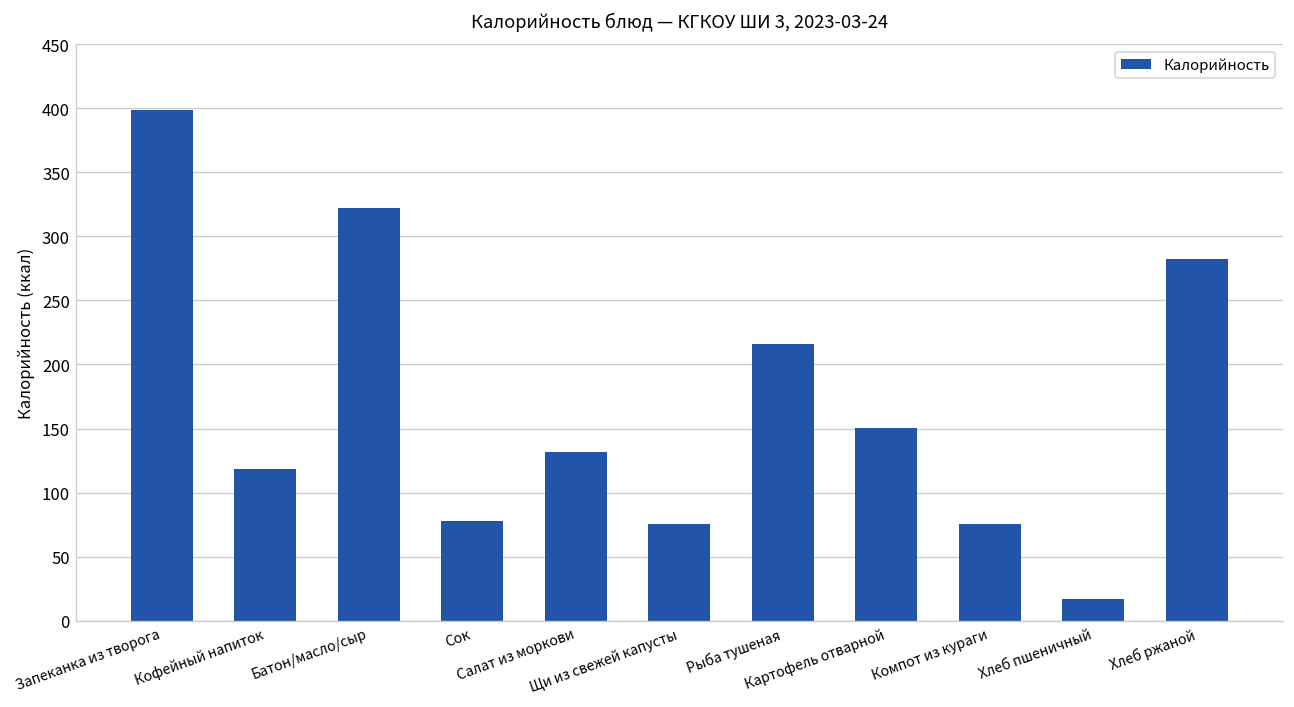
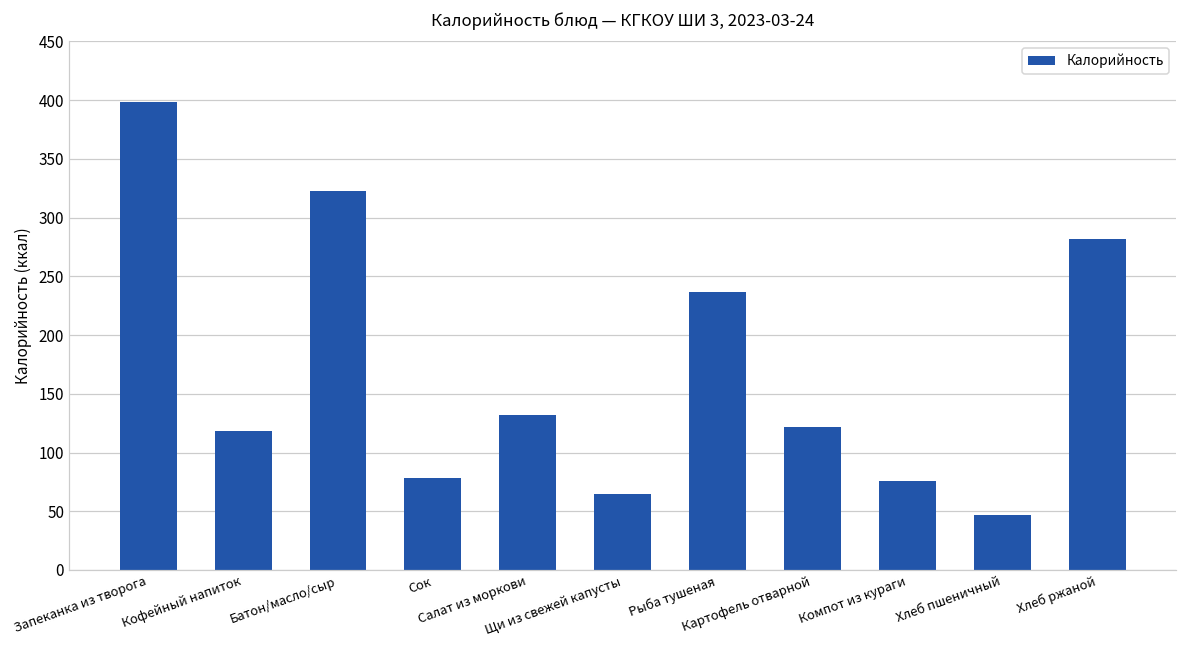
Щи из свежей капусты: 76 -> 64
Рыба тушеная: 216 -> 237
Картофель отварной: 150 -> 122
Хлеб пшеничный: 17 -> 47
